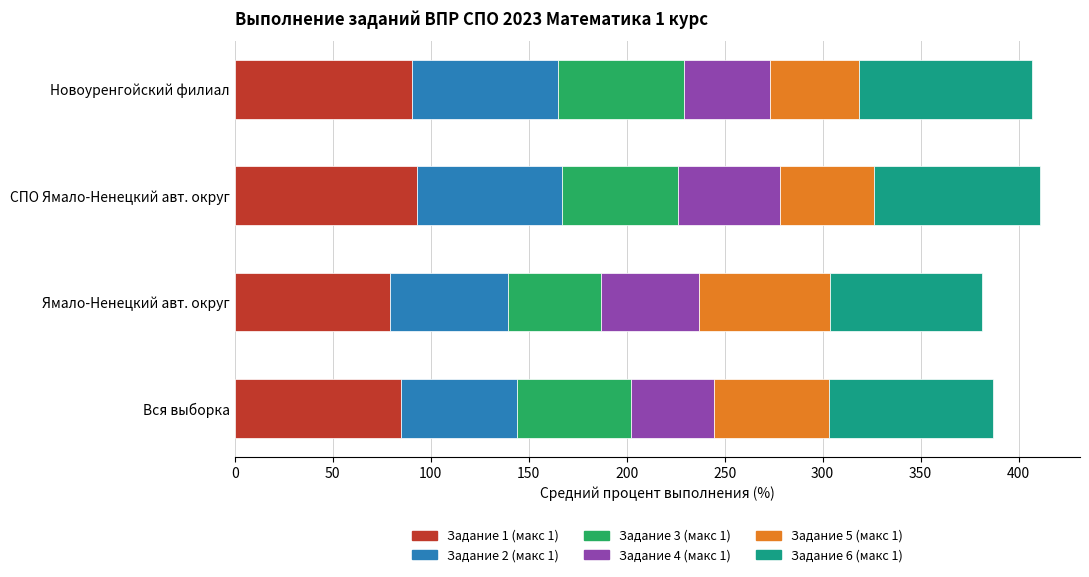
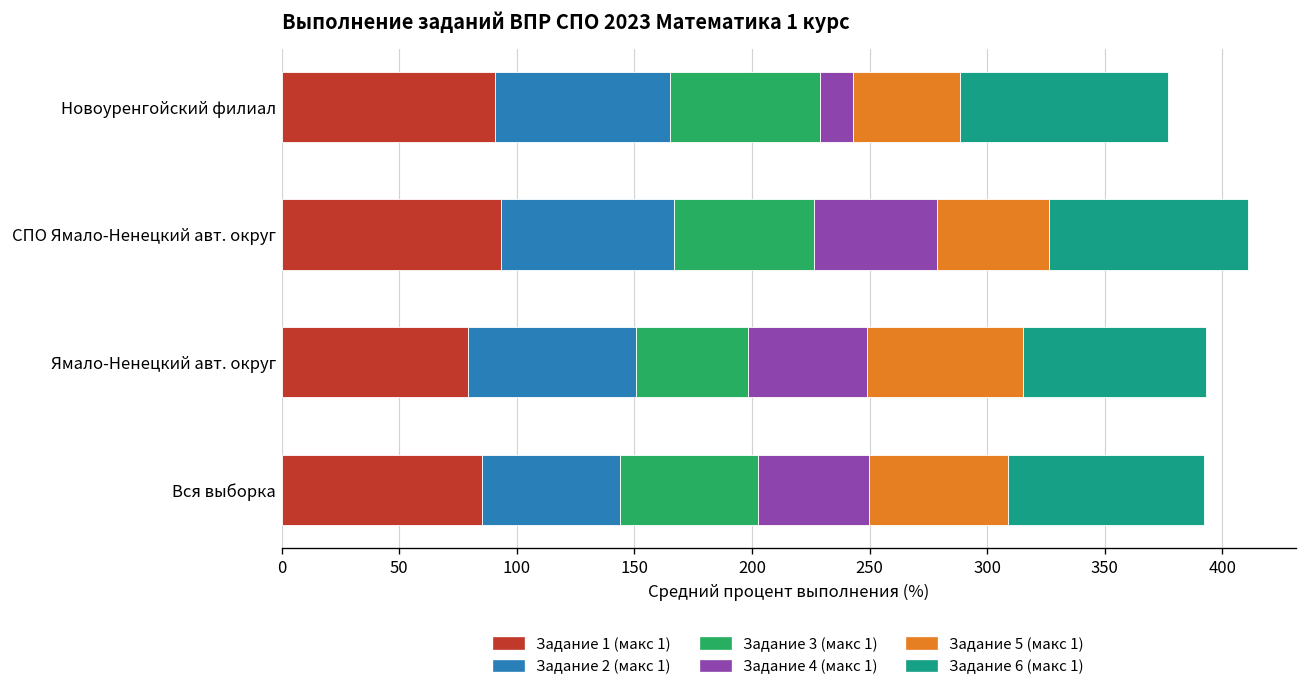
Задание 4 (макс 1), Новоуренгойский филиал: 44 -> 14
Задание 2 (макс 1), Ямало-Ненецкий авт. округ: 60 -> 71
Задание 4 (макс 1), Вся выборка: 42 -> 47
